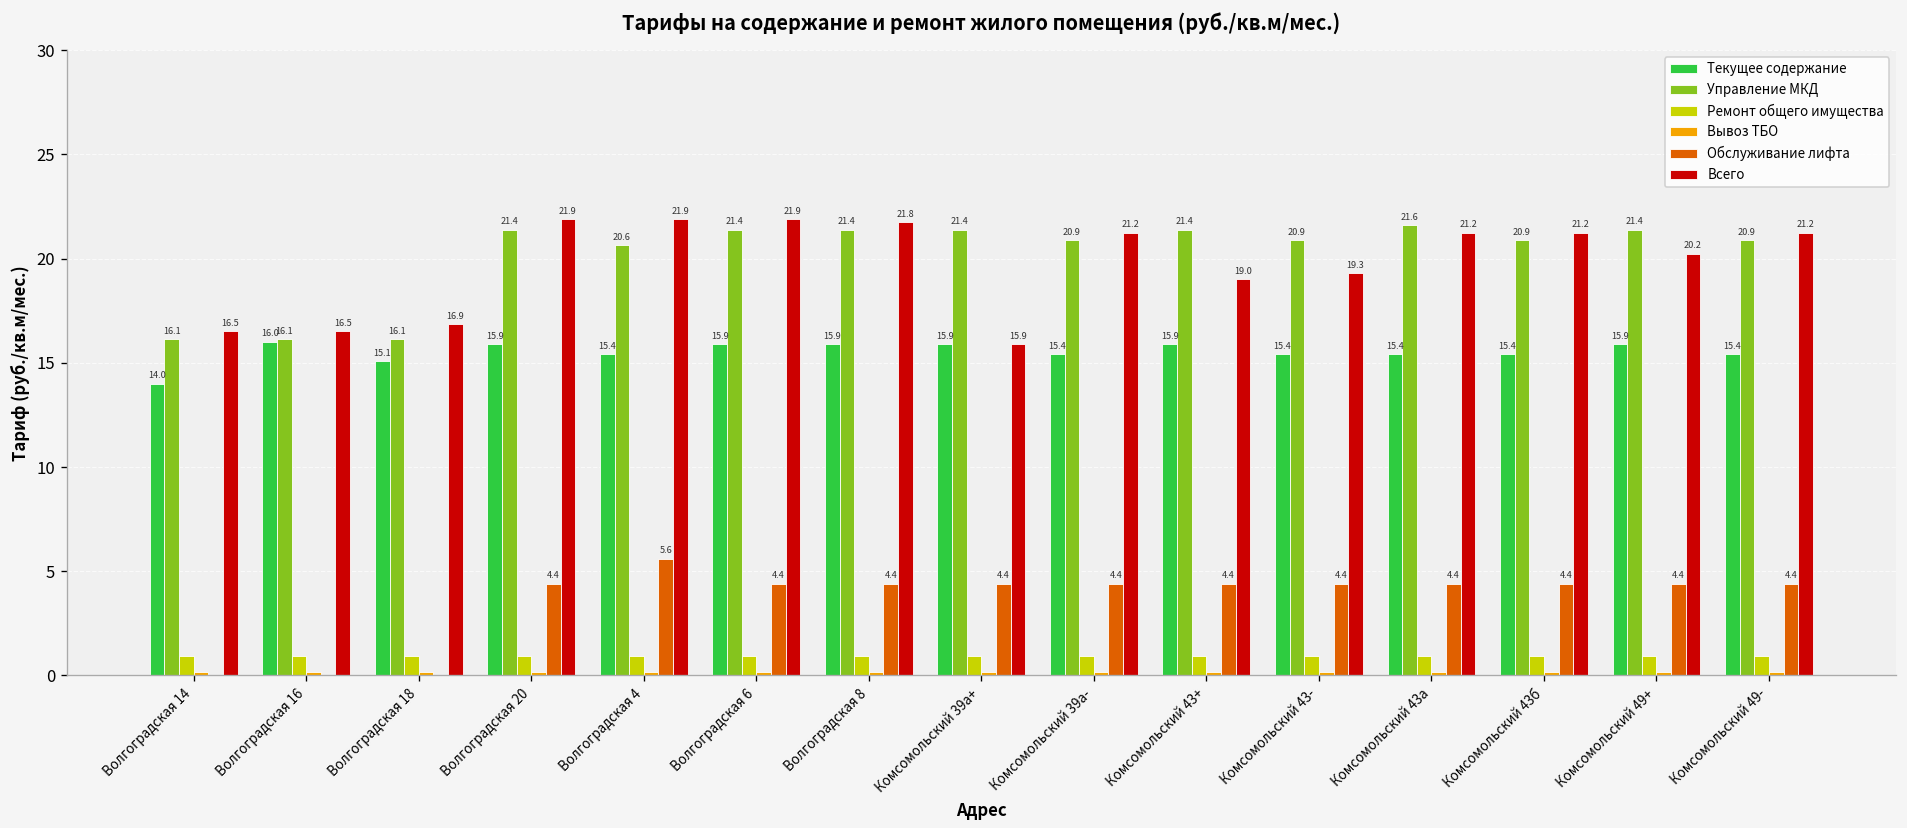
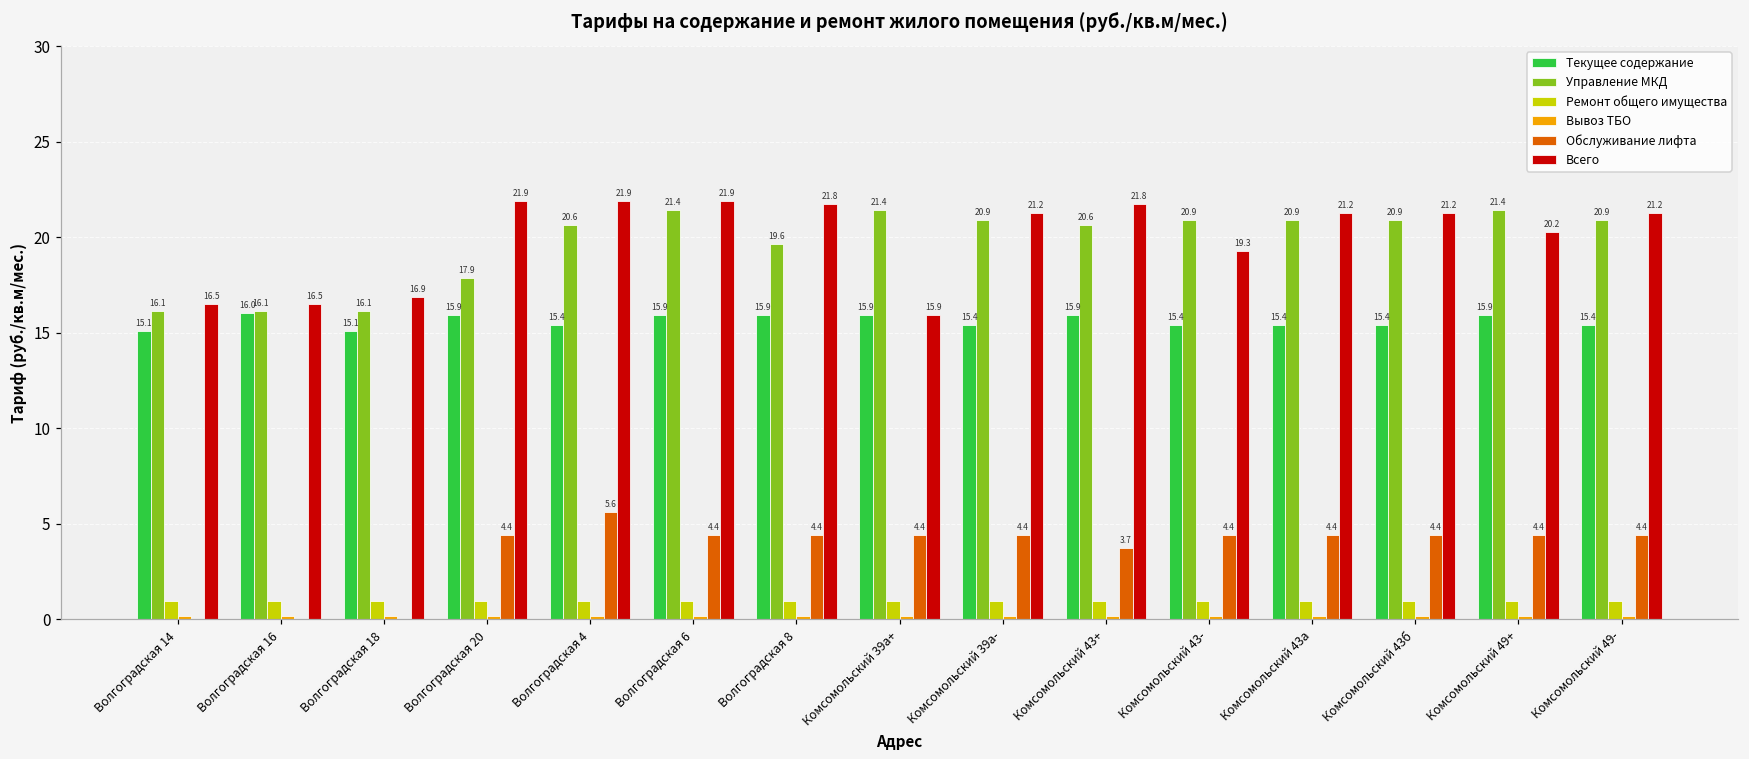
Текущее содержание, Волгоградская 14: 14.0 -> 15.1
Управление МКД, Волгоградская 20: 21.4 -> 17.9
Управление МКД, Волгоградская 8: 21.4 -> 19.6
Управление МКД, Комсомольский 43+: 21.4 -> 20.6
Обслуживание лифта, Комсомольский 43+: 4.4 -> 3.7
Всего, Комсомольский 43+: 19.0 -> 21.8
Управление МКД, Комсомольский 43а: 21.6 -> 20.9
